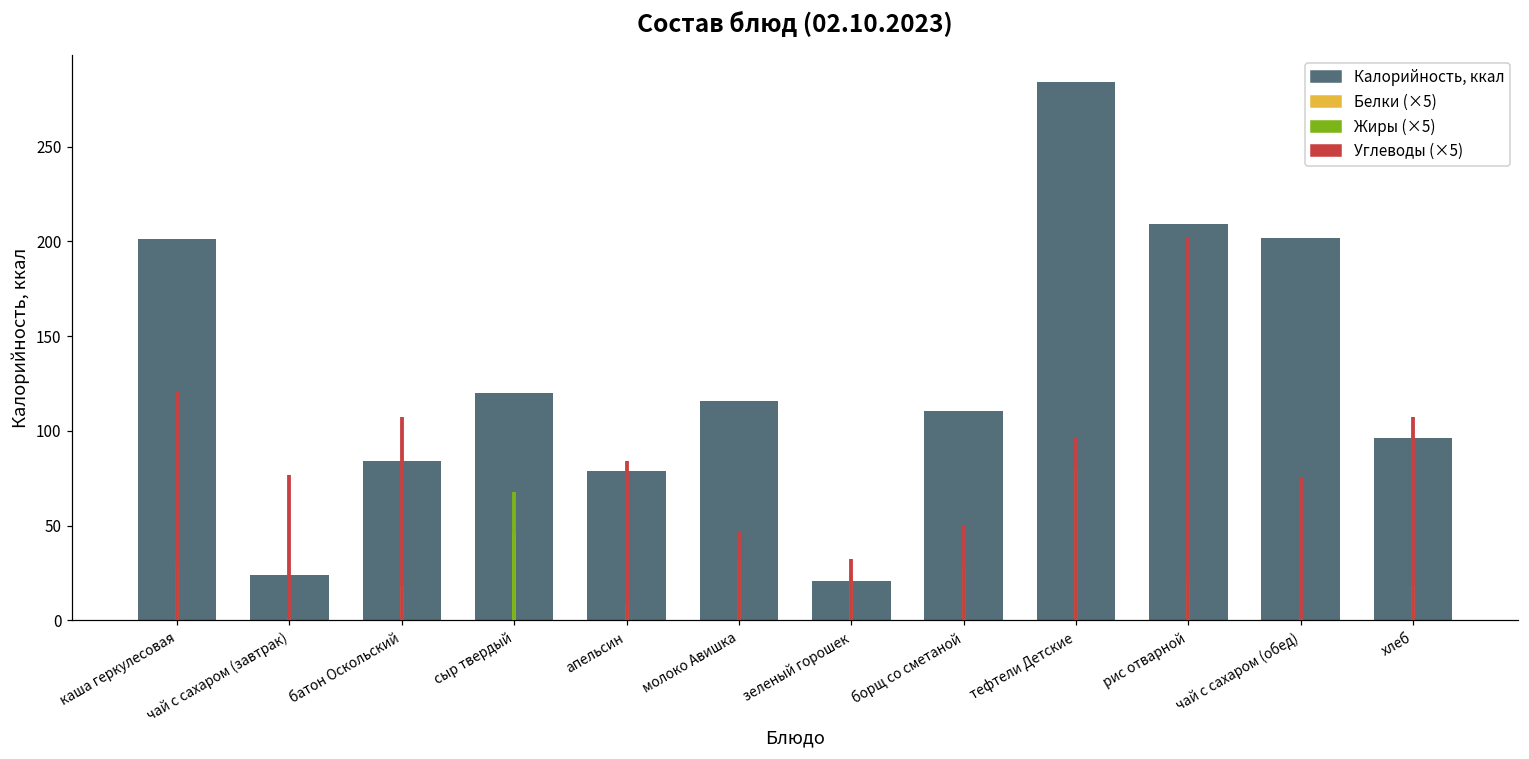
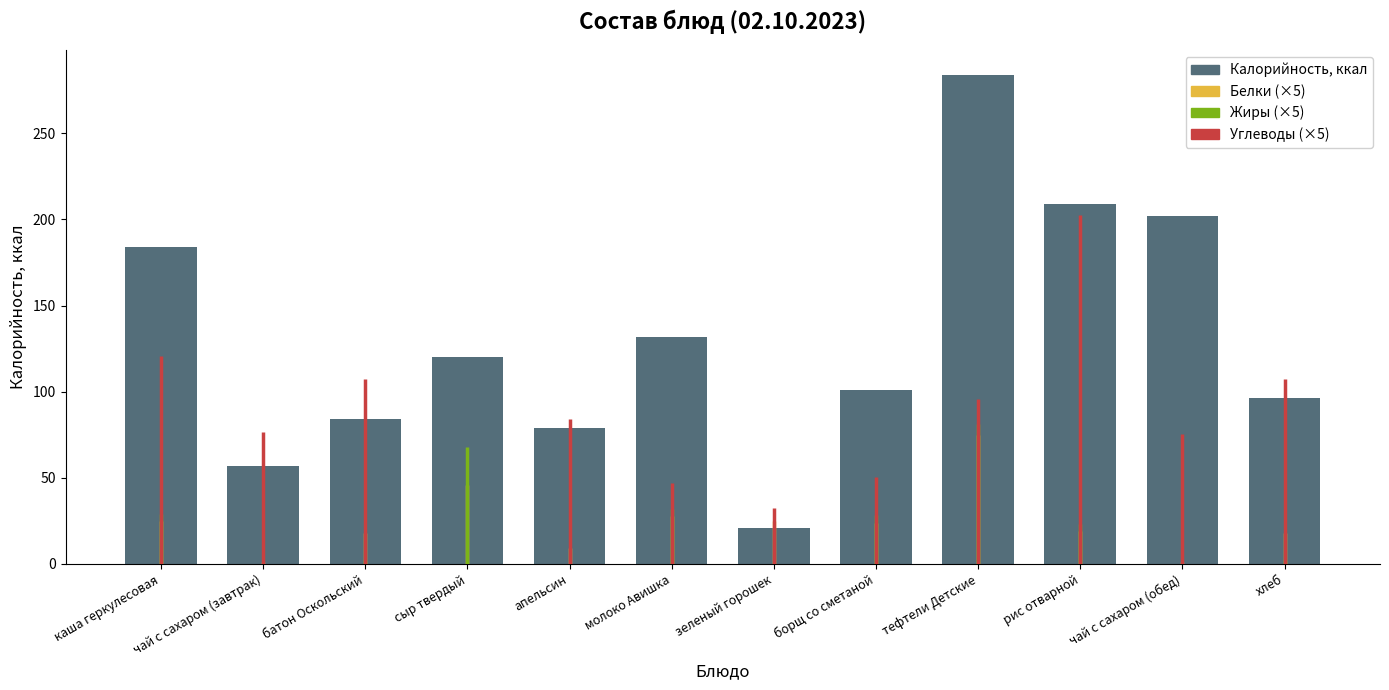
каша геркулесовая: 201 -> 184
чай с сахаром (завтрак): 24 -> 57
молоко Авишка: 116 -> 132
борщ со сметаной: 110 -> 101
